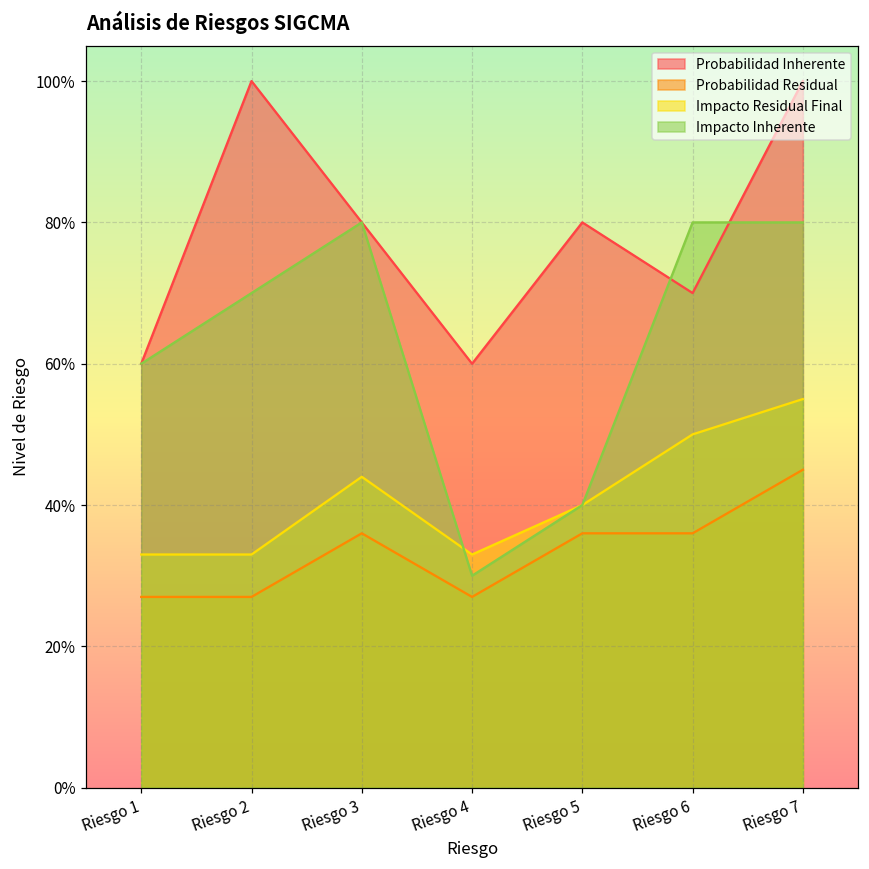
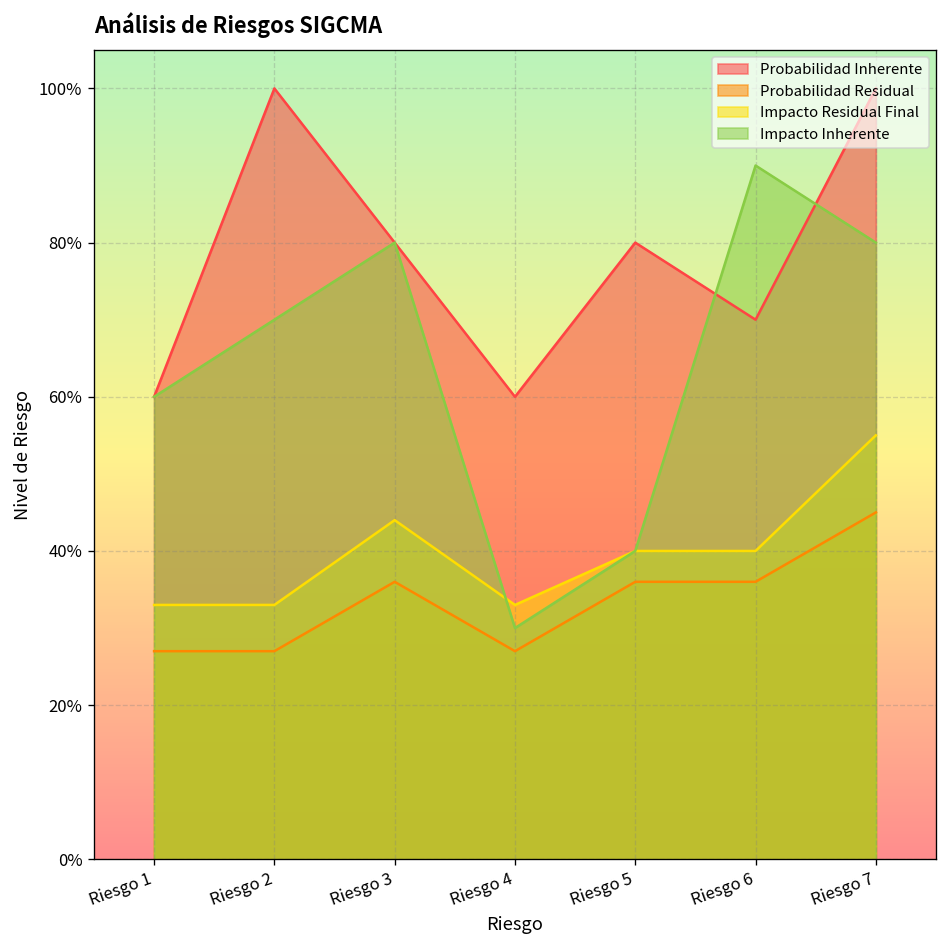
Impacto Residual Final, Riesgo 6: 50% -> 40%
Impacto Inherente, Riesgo 6: 80% -> 90%
